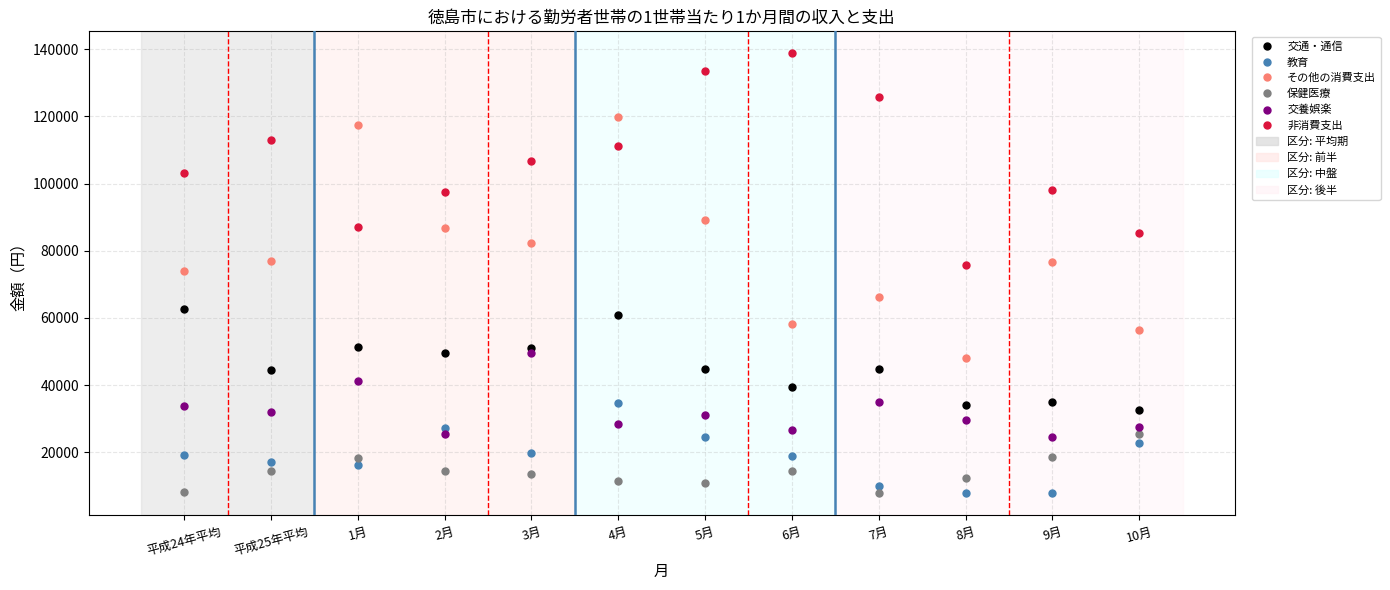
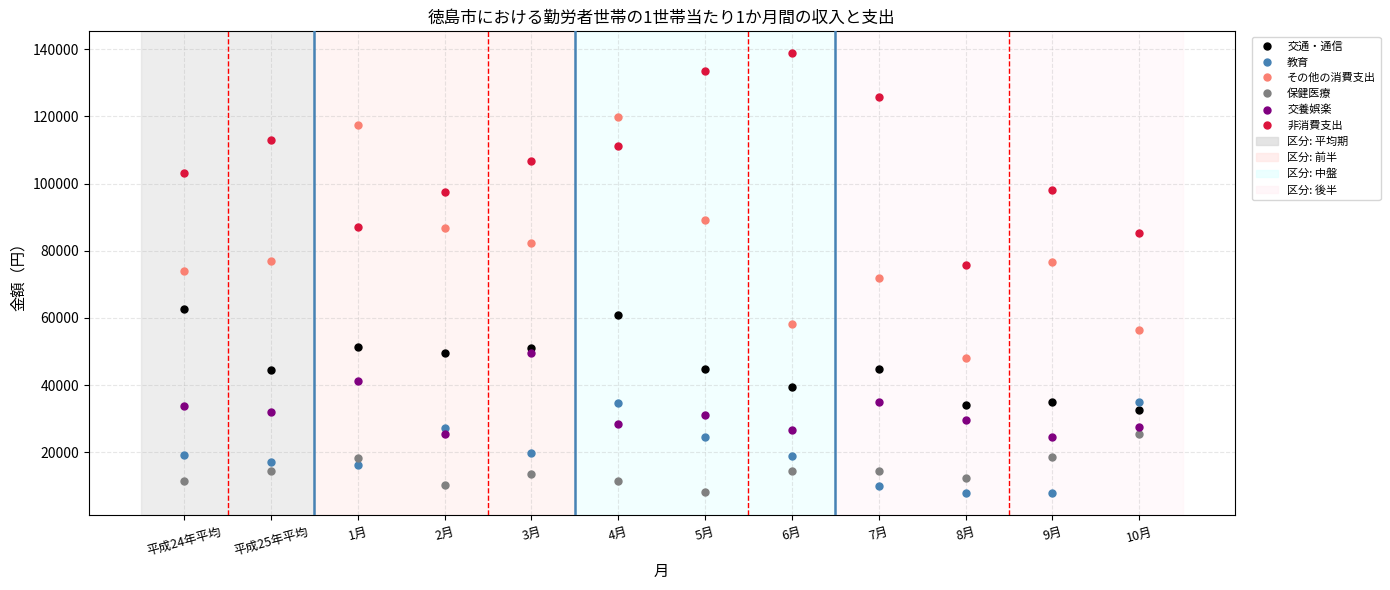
保健医療, 平成24年平均: 8000 -> 12000
保健医療, 2月: 14000 -> 10000
保健医療, 5月: 11000 -> 8000
その他の消費支出, 7月: 66000 -> 72000
保健医療, 7月: 8000 -> 14000
教育, 10月: 23000 -> 35000
